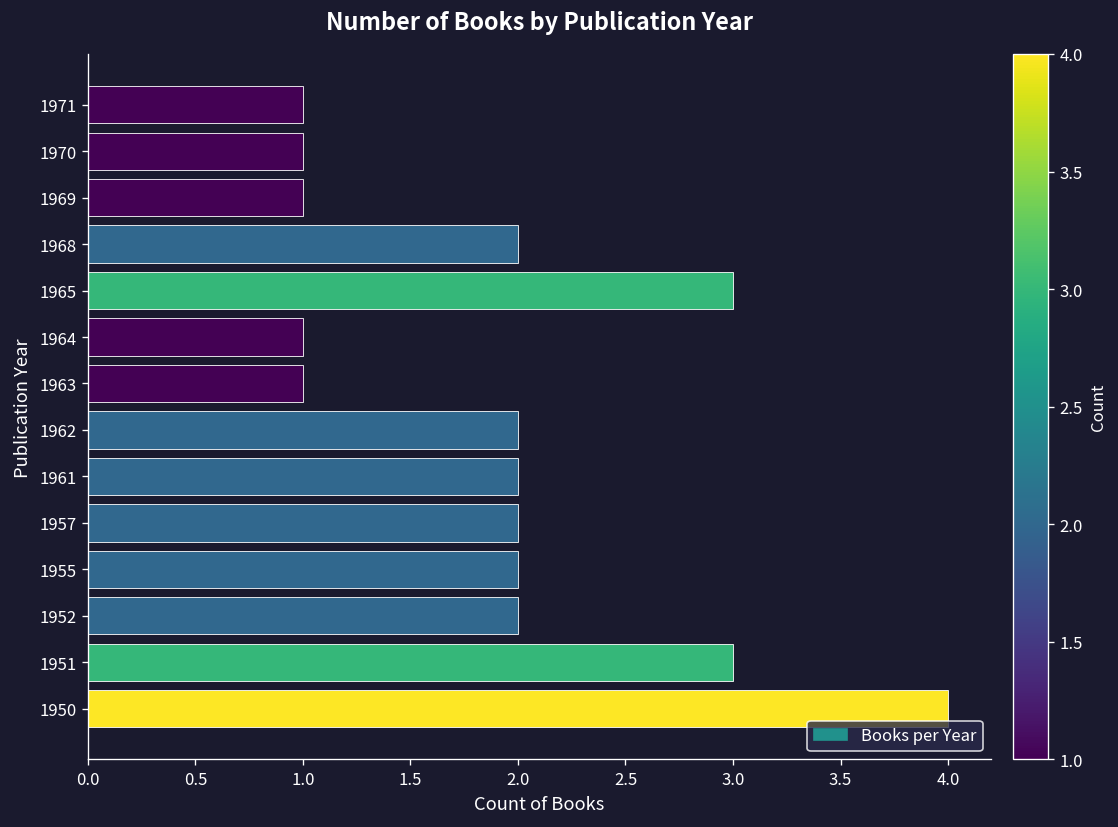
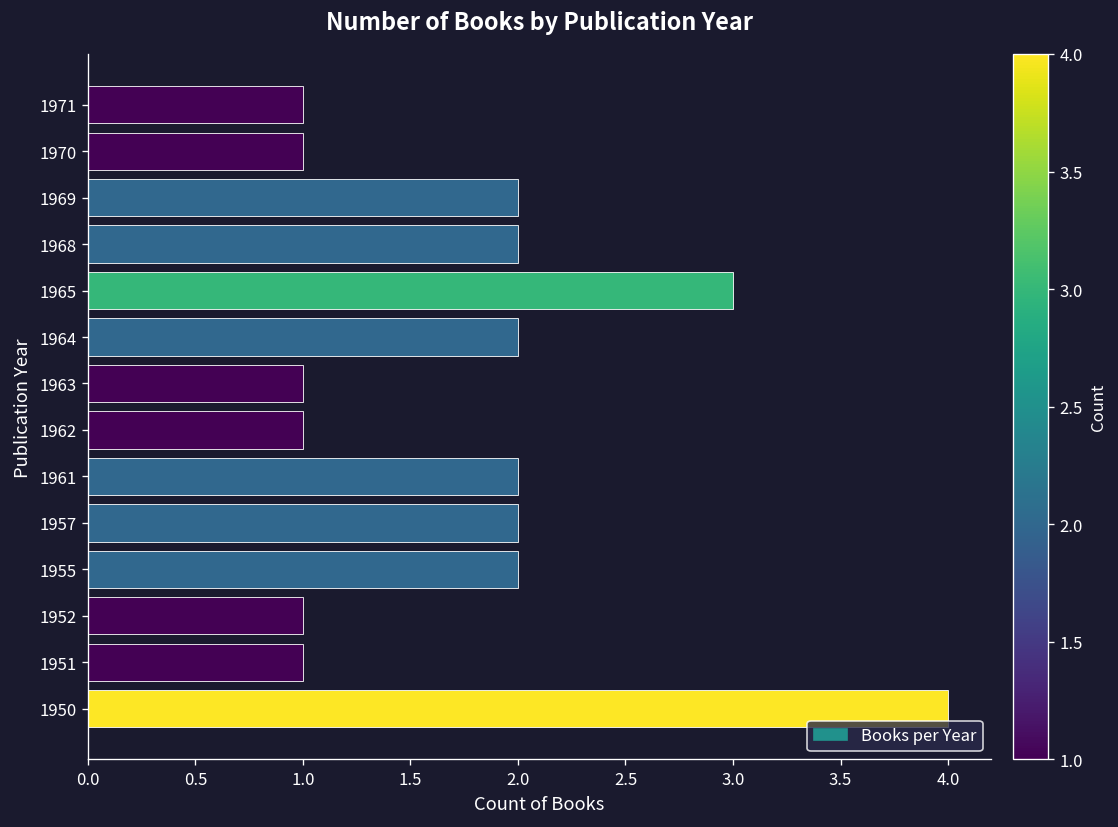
1969: 1 -> 2
1964: 1 -> 2
1962: 2 -> 1
1952: 2 -> 1
1951: 3 -> 1
